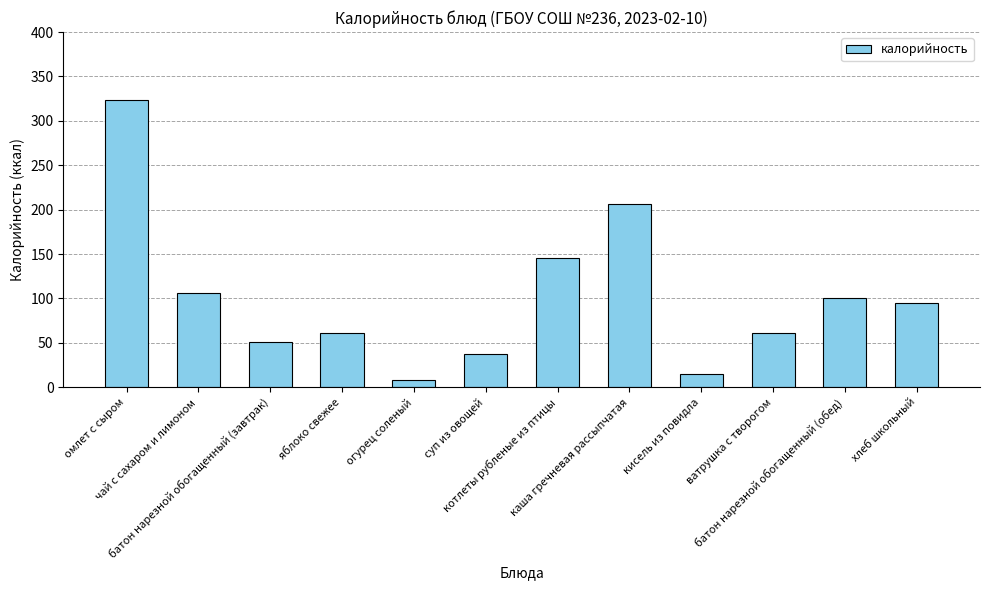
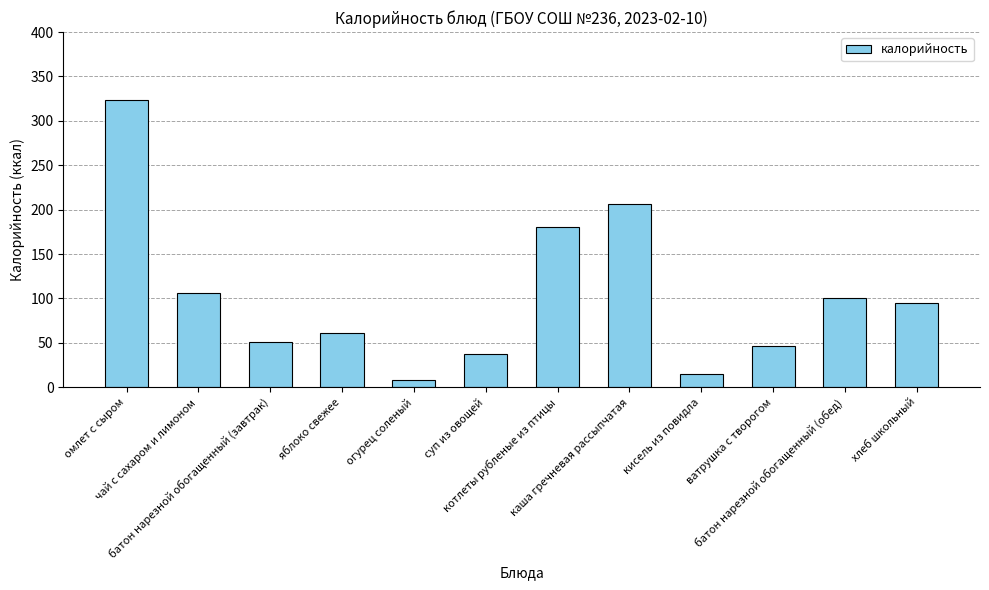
котлеты рубленые из птицы: 150 -> 180
ватрушка с творогом: 60 -> 50
